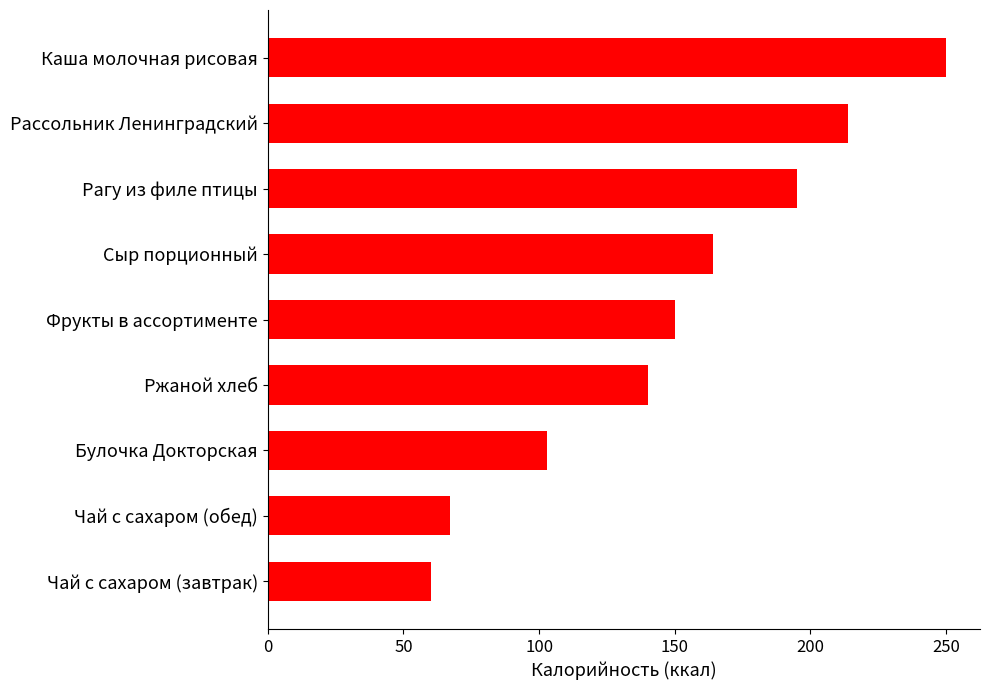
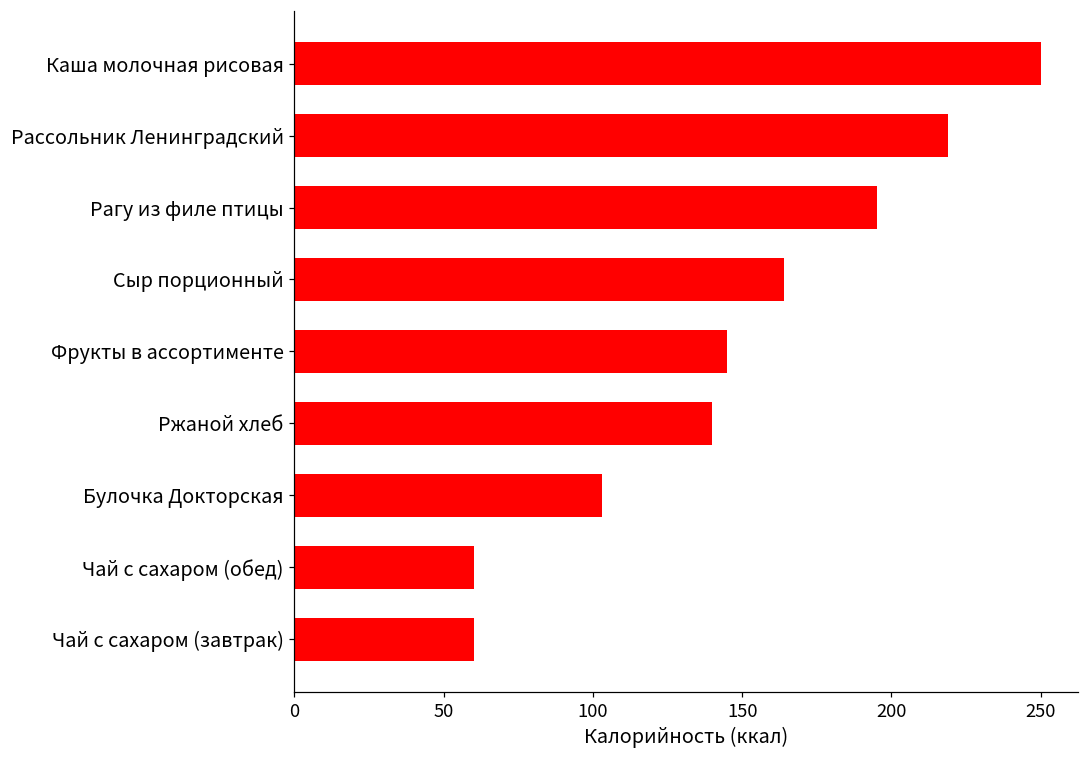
Рассольник Ленинградский: 214 -> 219
Фрукты в ассортименте: 150 -> 145
Чай с сахаром (обед): 67 -> 60
